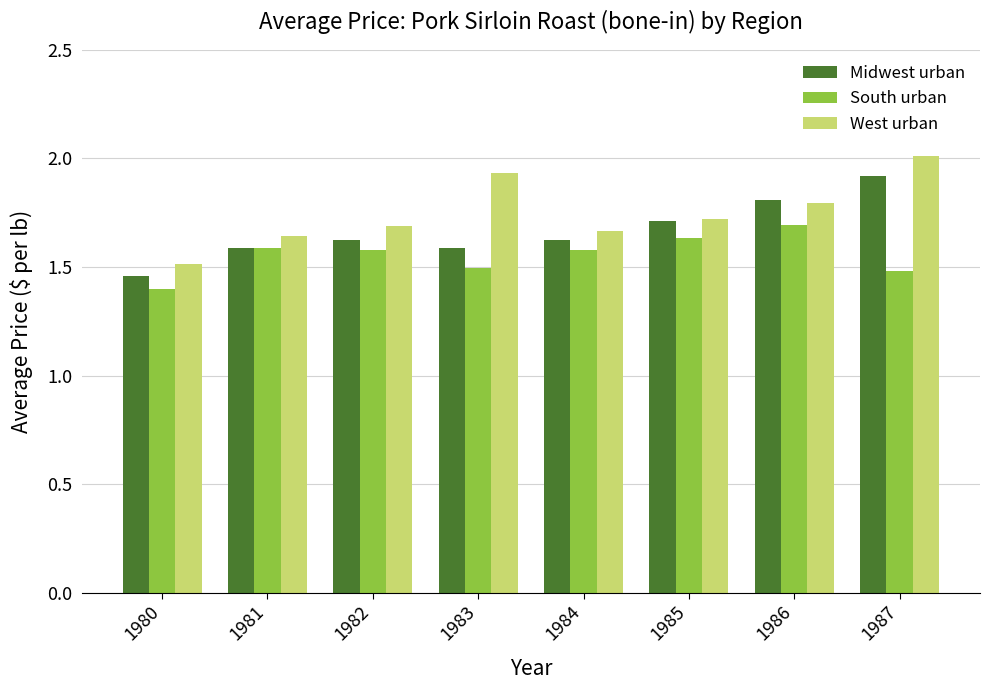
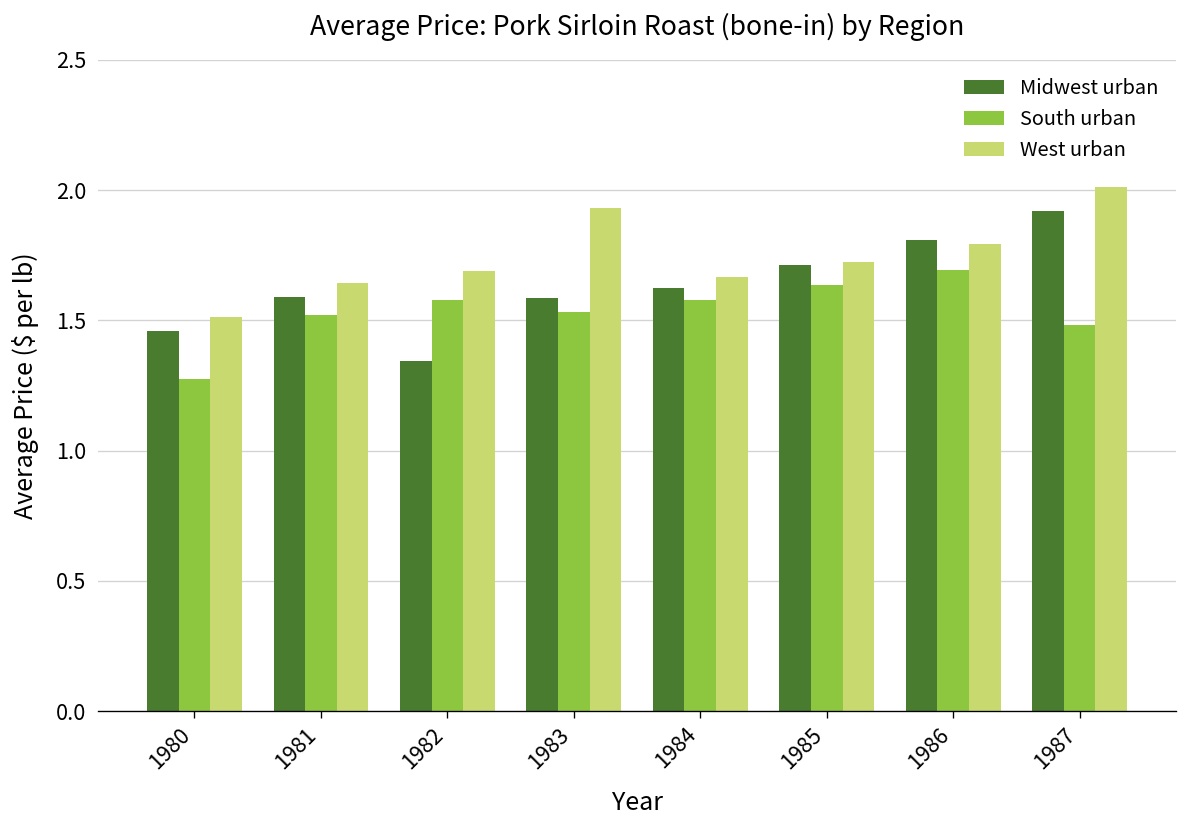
South urban, 1980: 1.40 -> 1.28
South urban, 1981: 1.59 -> 1.52
Midwest urban, 1982: 1.62 -> 1.35
South urban, 1983: 1.50 -> 1.53
